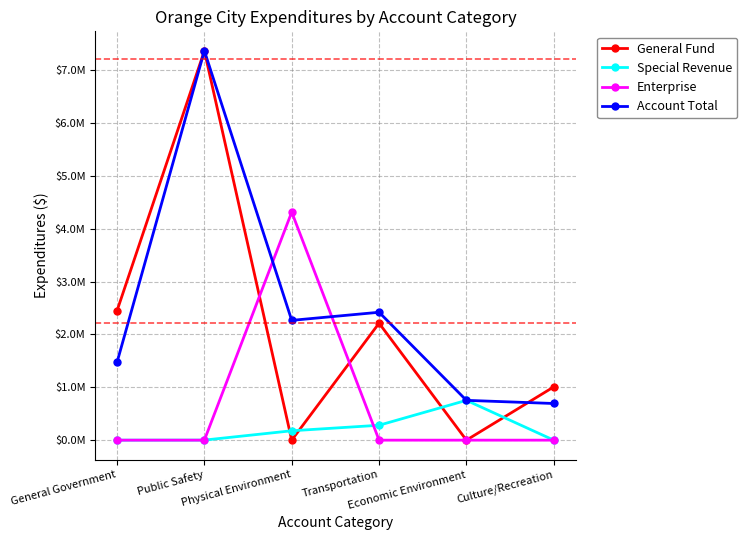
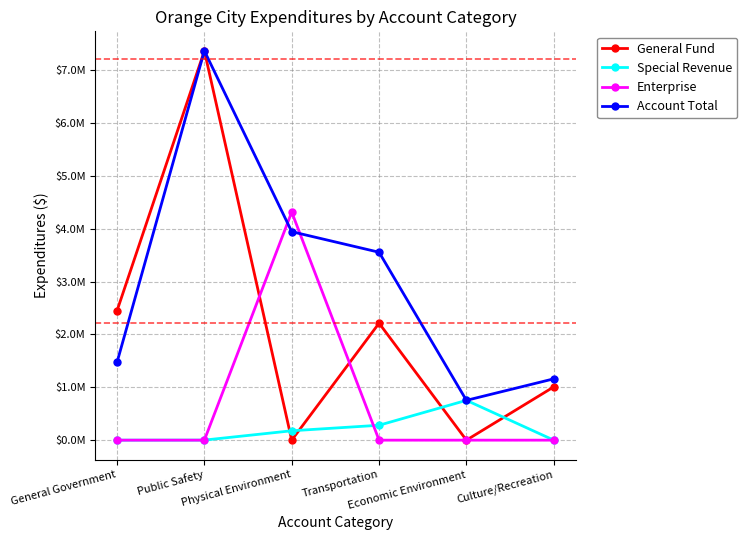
Account Total, Physical Environment: $2300000 -> $3900000
Account Total, Transportation: $2400000 -> $3600000
Account Total, Culture/Recreation: $700000 -> $1200000
